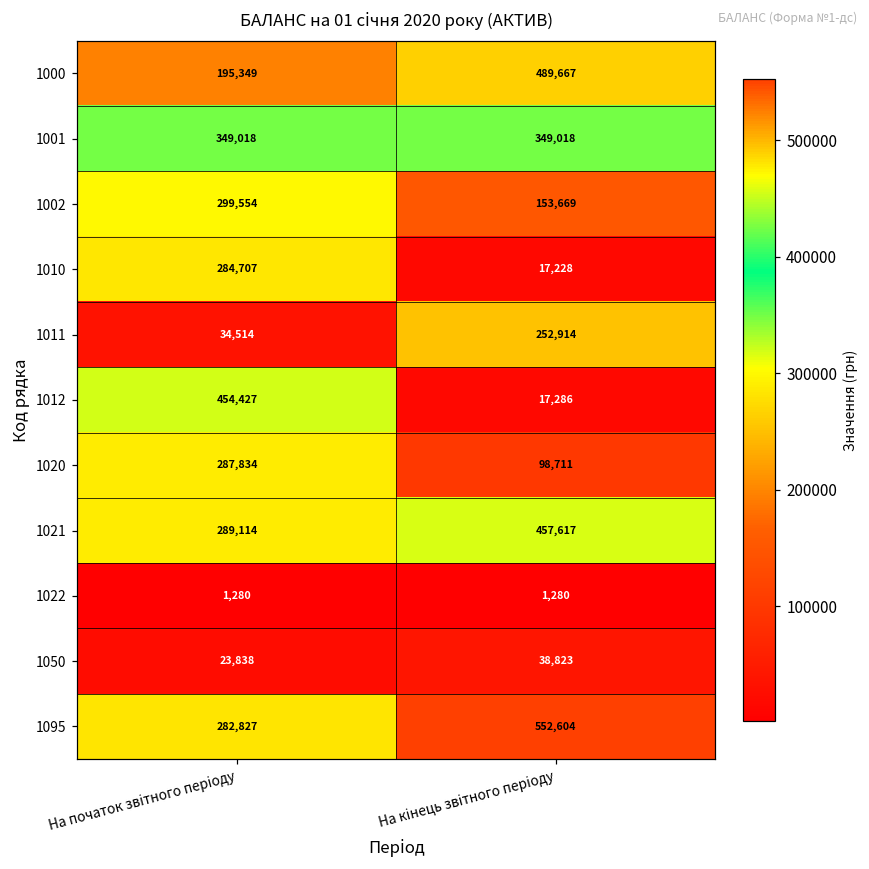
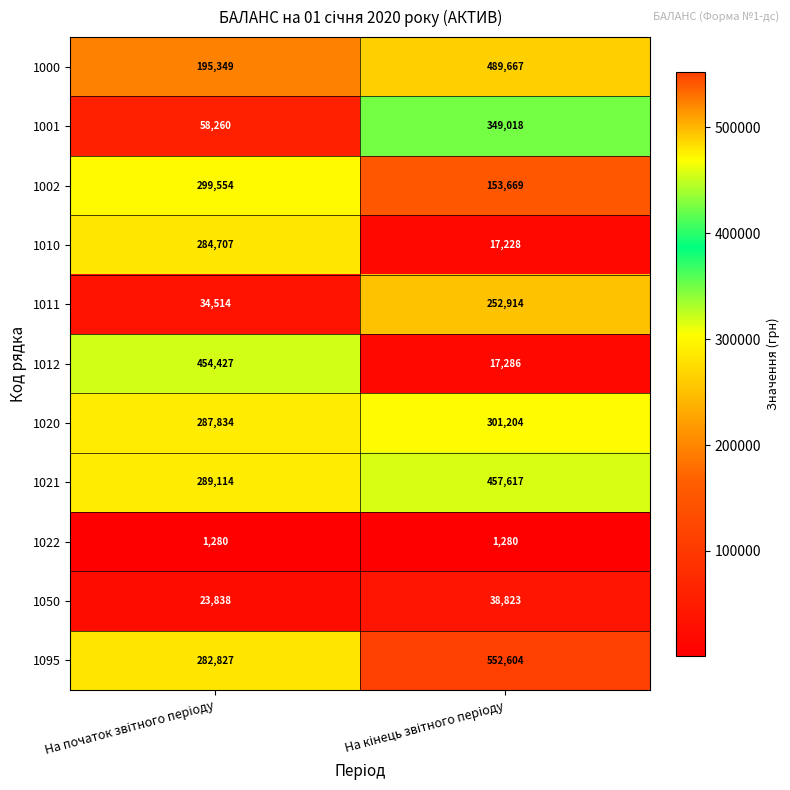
1001, На початок звітного періоду: 349,018 -> 58,260
1020, На кінець звітного періоду: 98,711 -> 301,204
